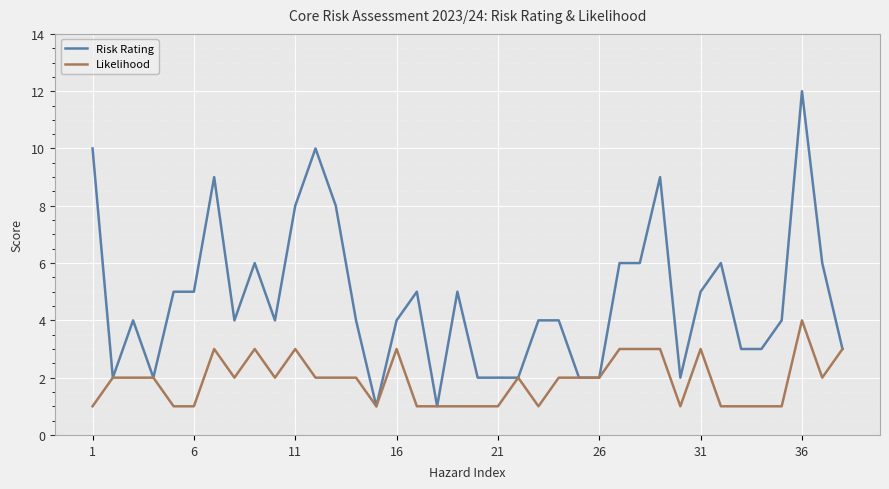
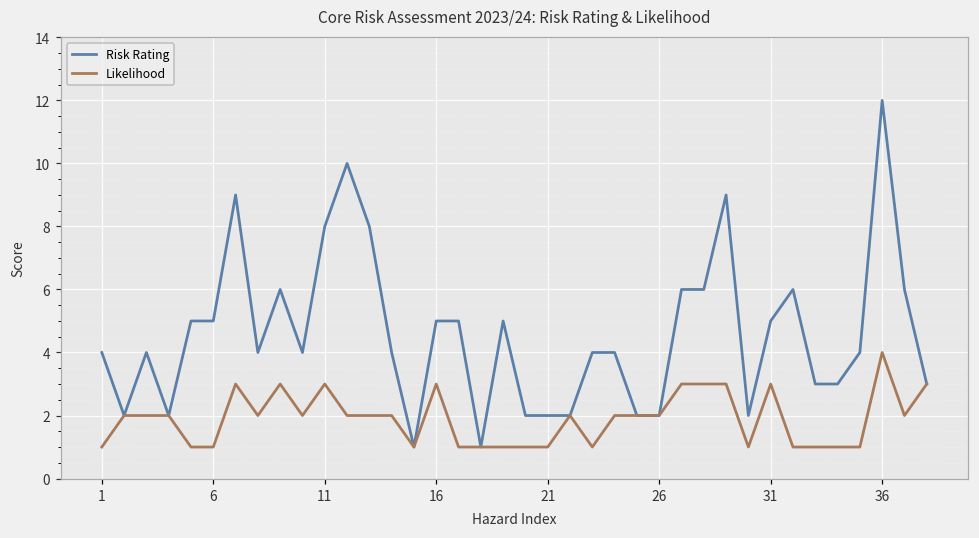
Risk Rating, 1: 10 -> 4
Risk Rating, 16: 4 -> 5
